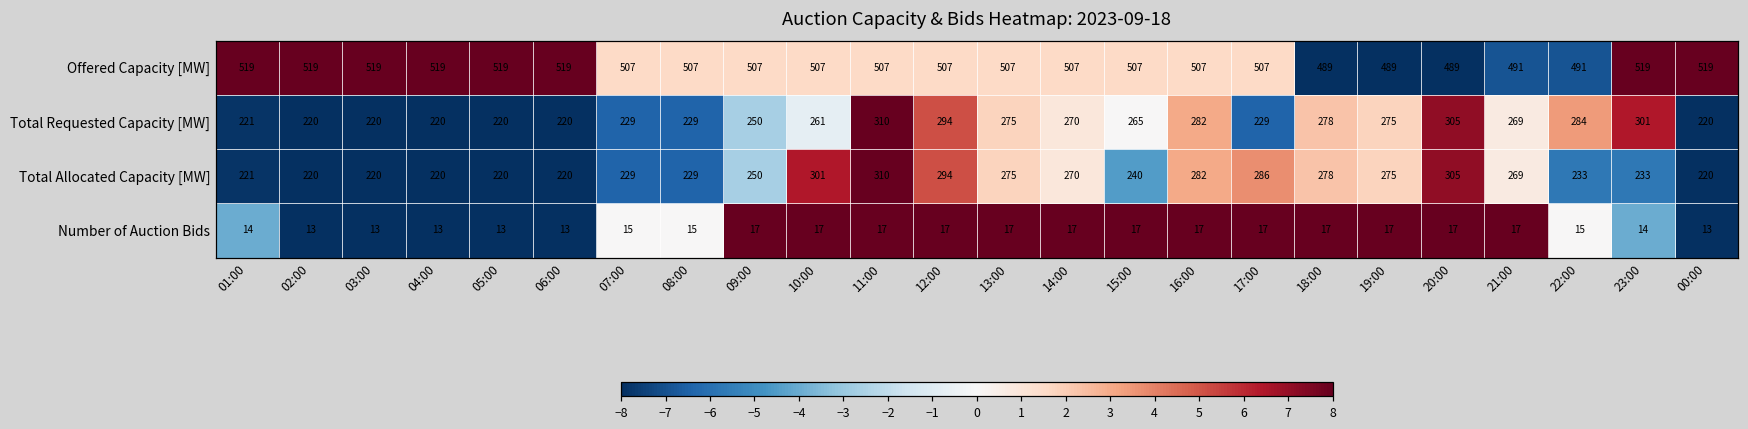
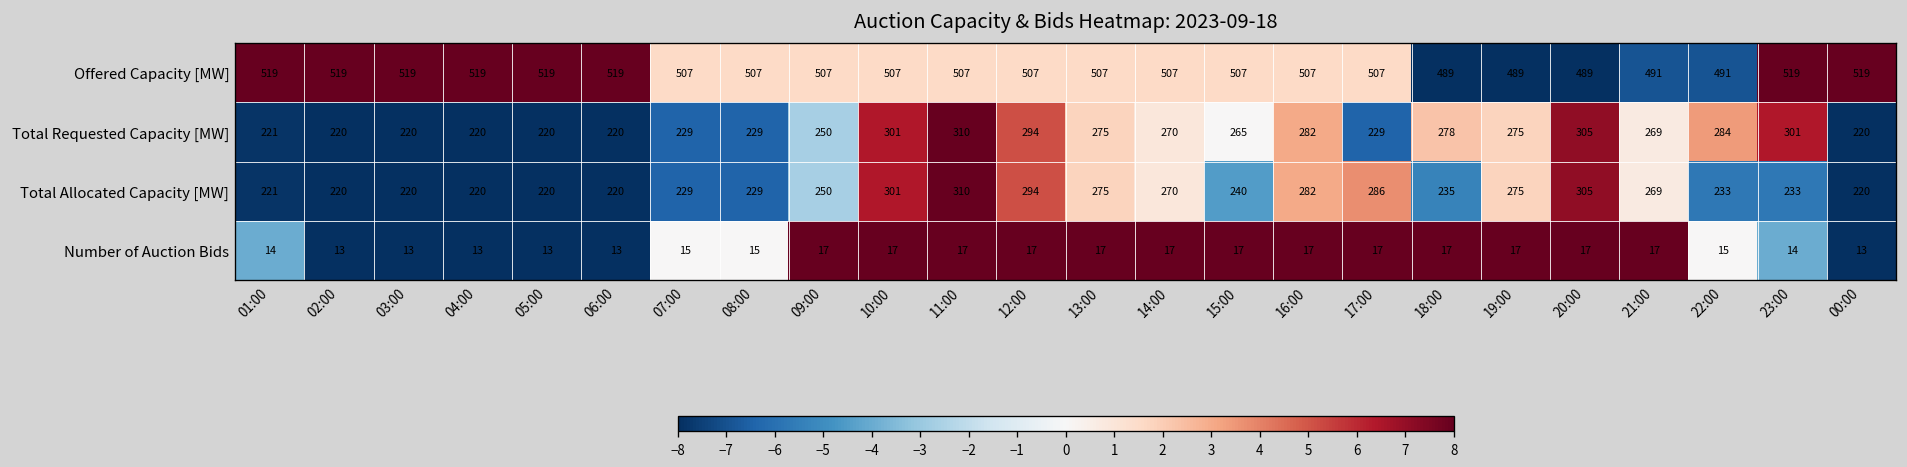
Total Requested Capacity [MW], 10:00: 261 -> 301
Total Allocated Capacity [MW], 18:00: 278 -> 235
